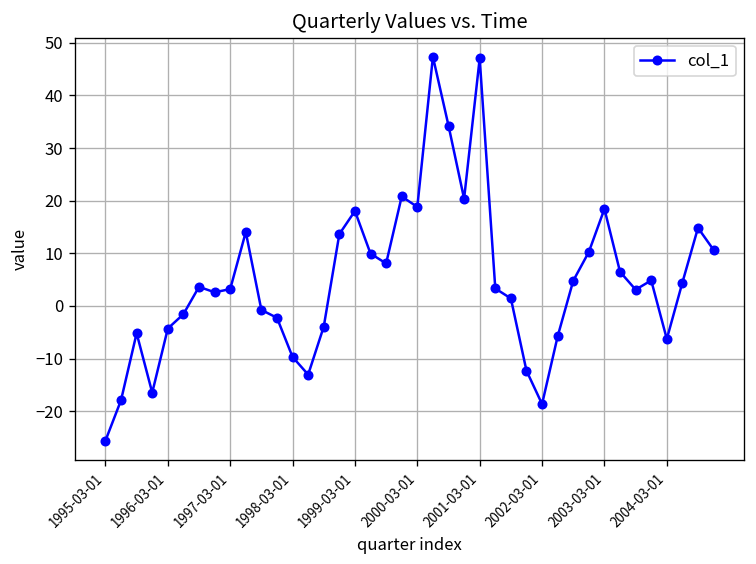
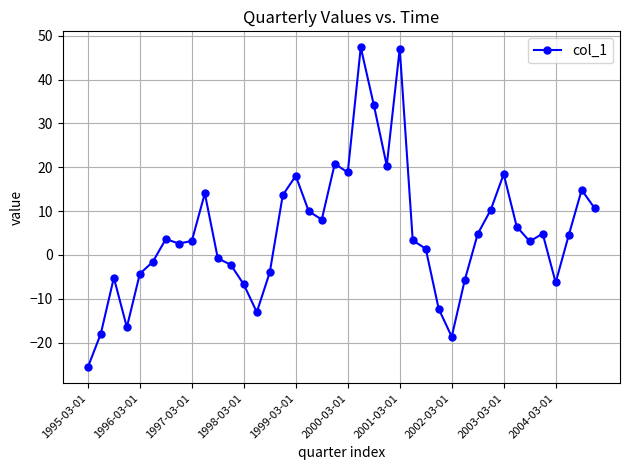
1998-03-01: -10 -> -7
